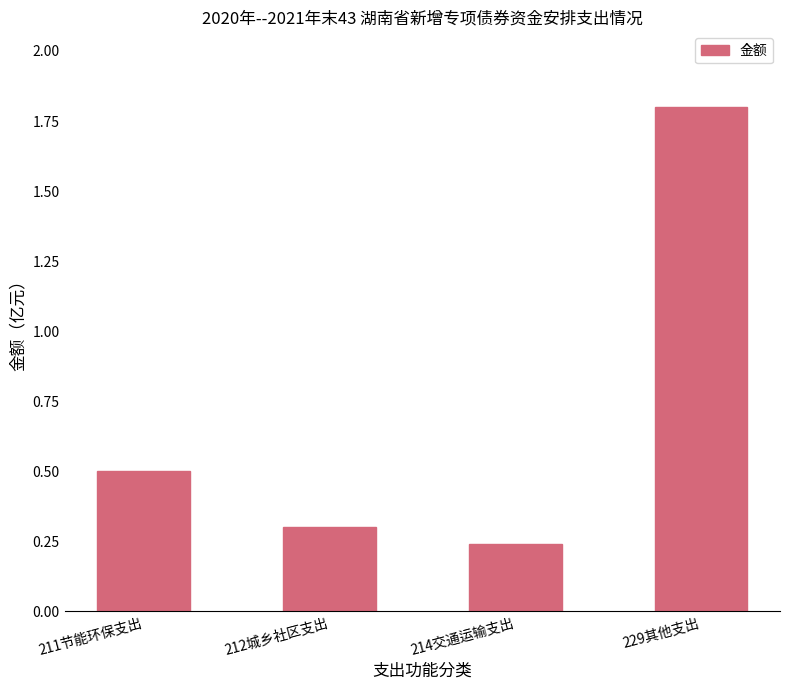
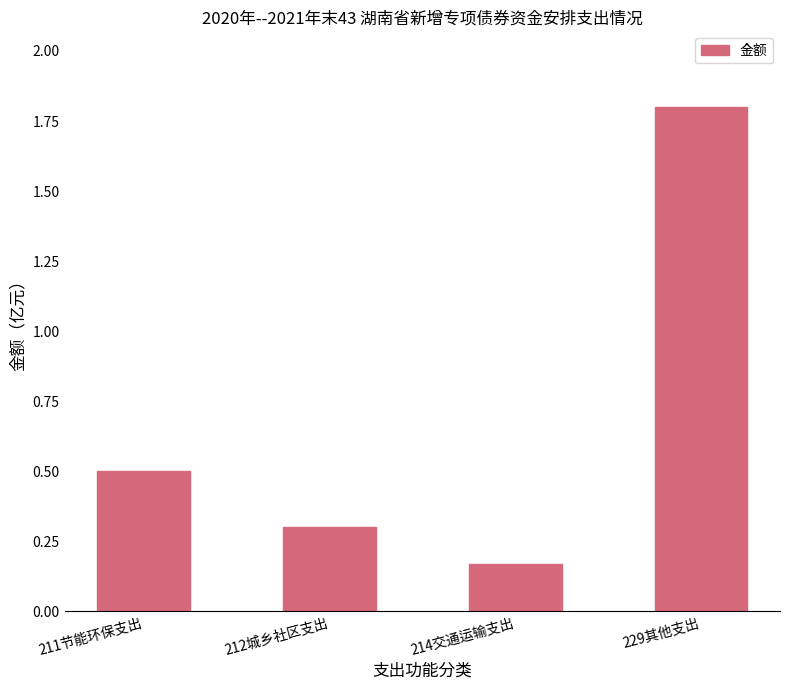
214交通运输支出: 0.24 -> 0.17
